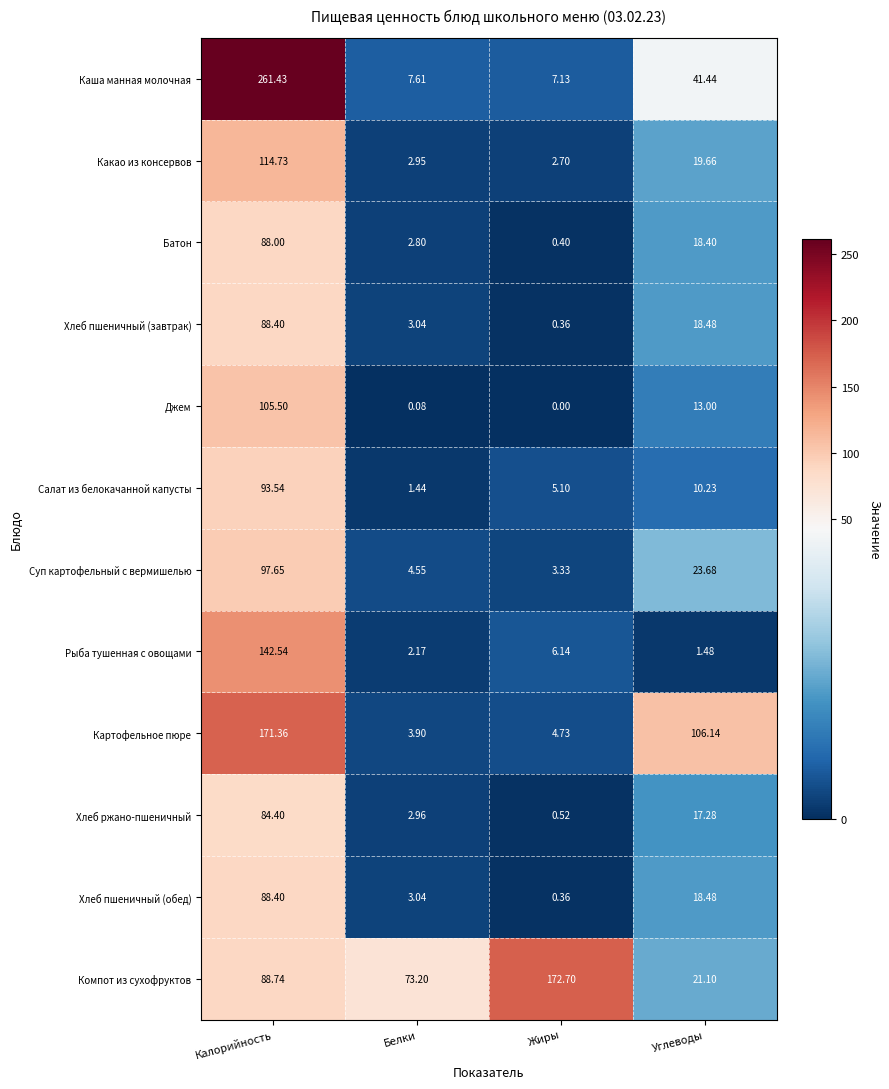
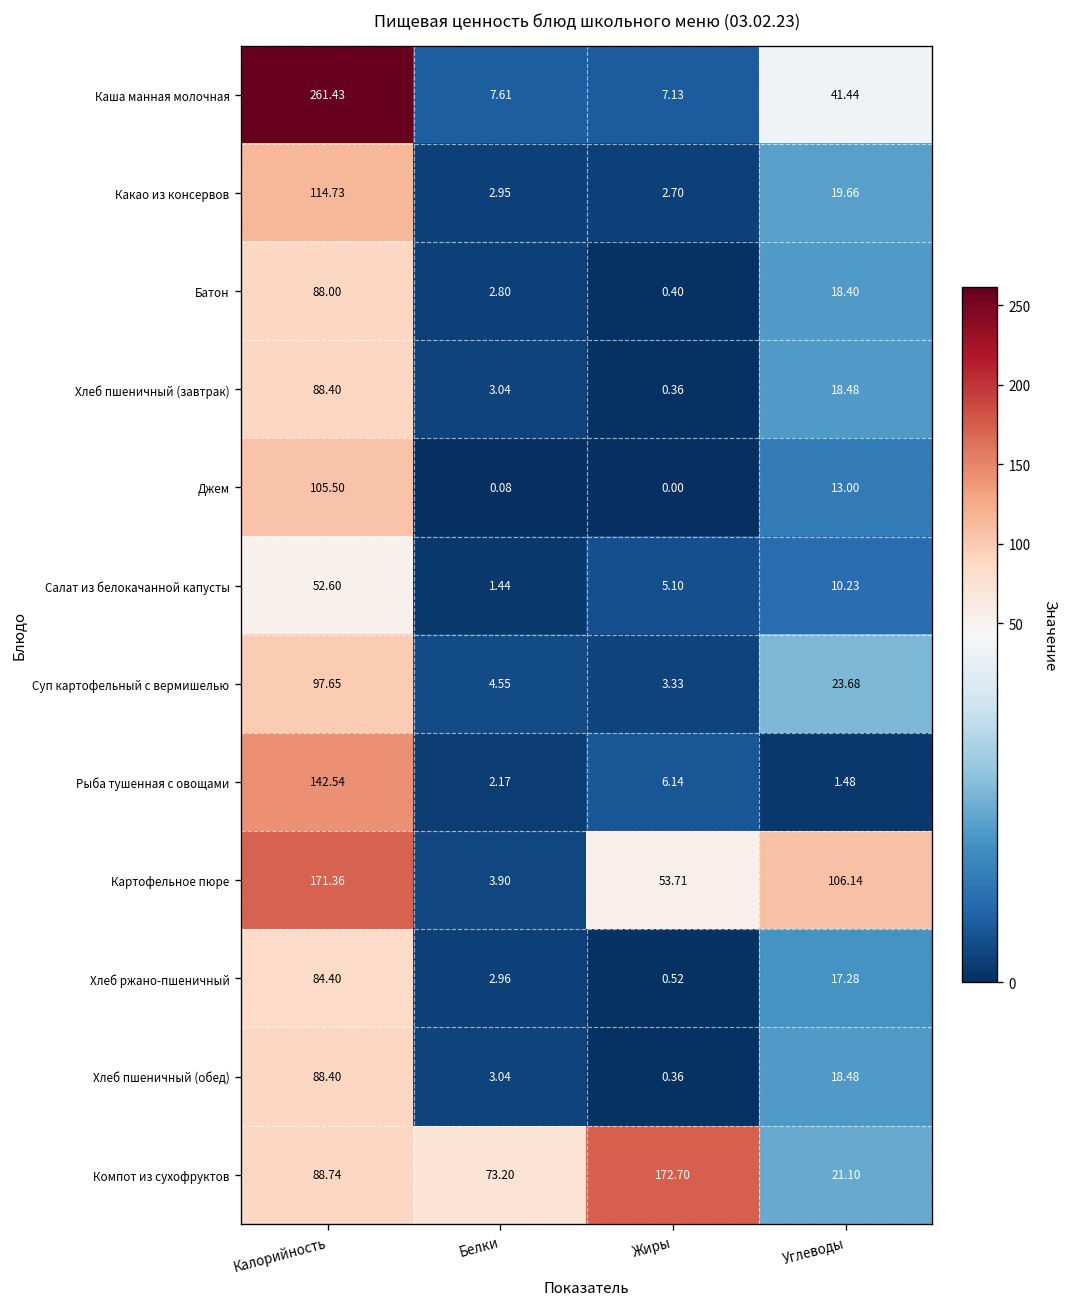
Салат из белокачанной капусты, Калорийность: 93.54 -> 52.60
Картофельное пюре, Жиры: 4.73 -> 53.71
